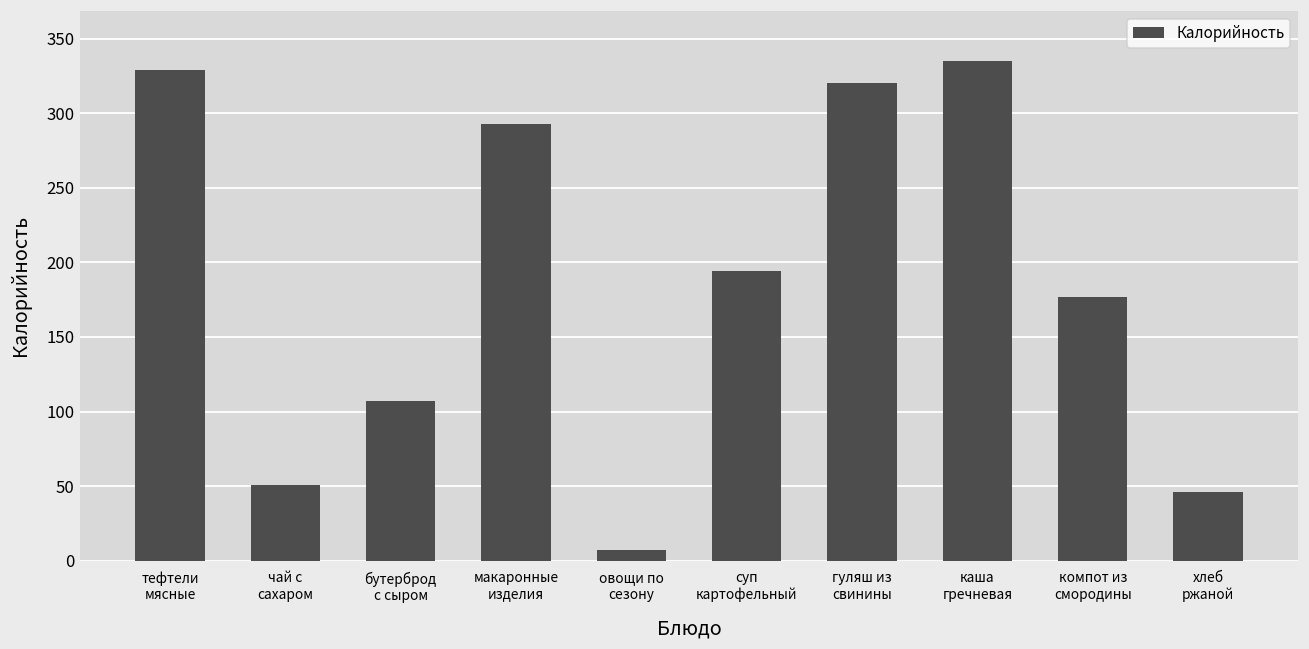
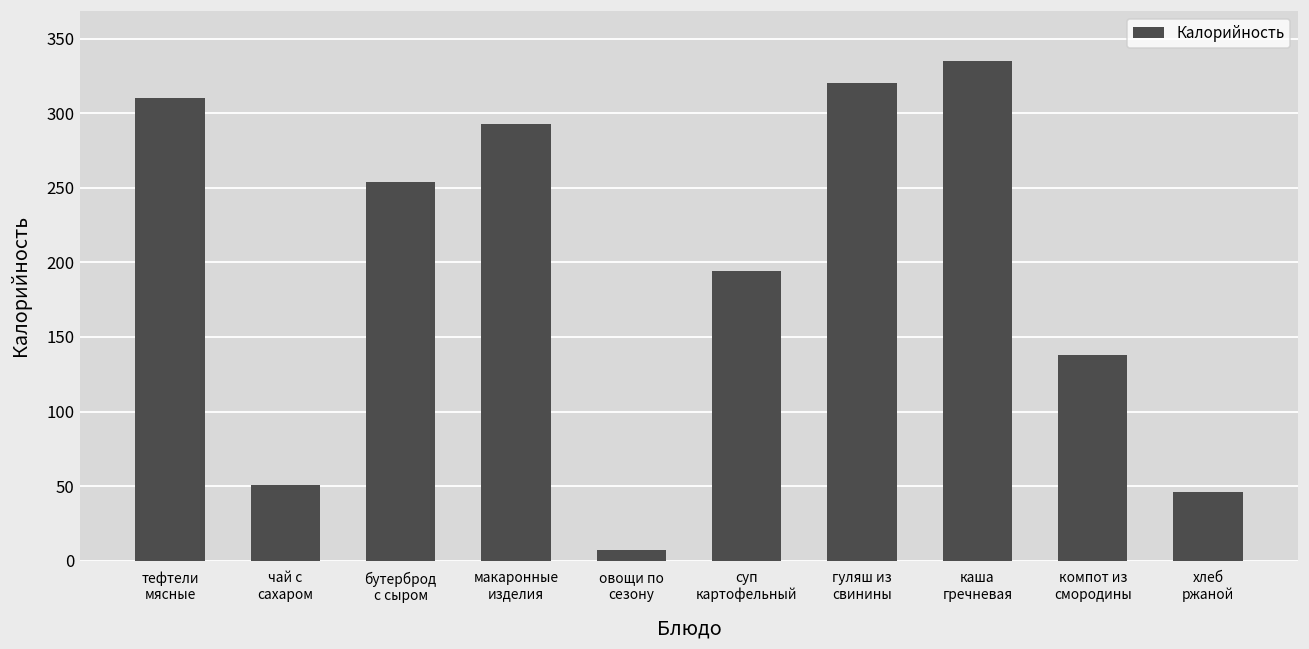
тефтели мясные: 329 -> 310
бутерброд с сыром: 107 -> 254
компот из смородины: 177 -> 138
